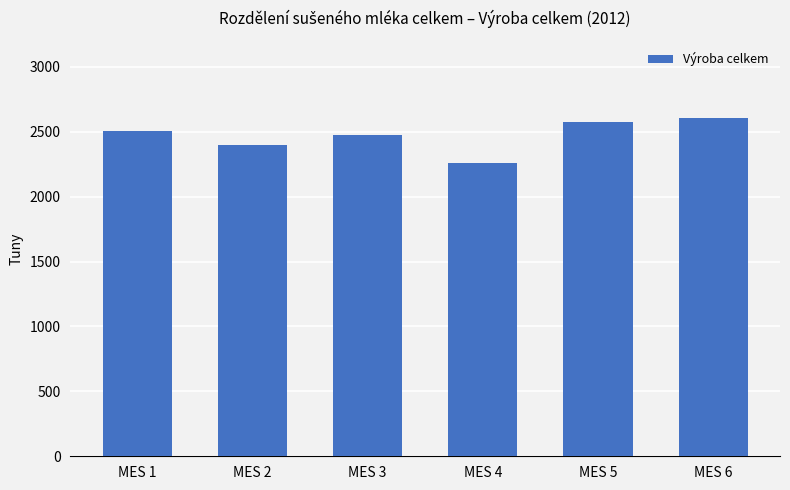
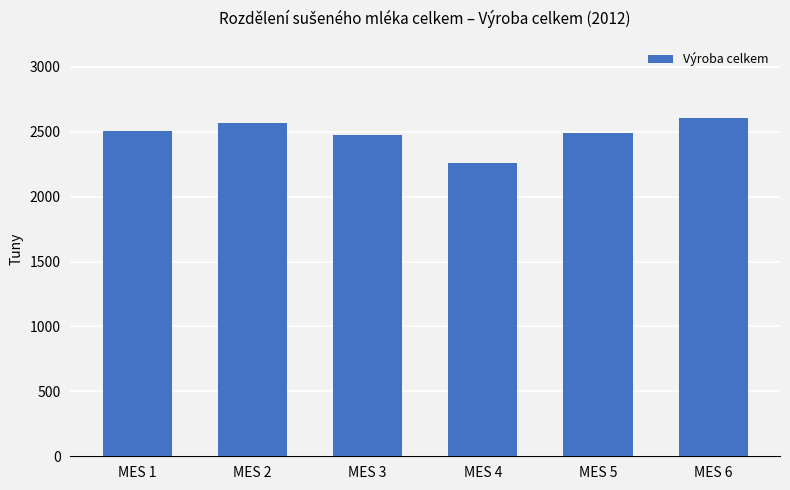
MES 2: 2400 -> 2570
MES 5: 2580 -> 2490
